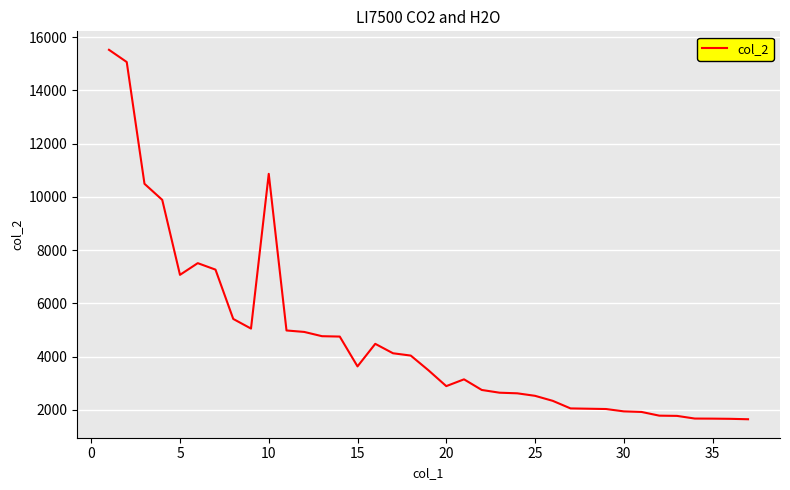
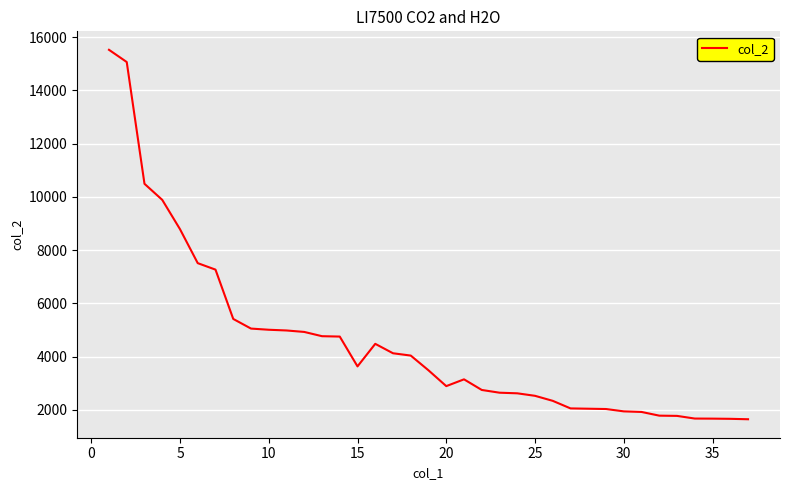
5: 7100 -> 8800
10: 10900 -> 5000
